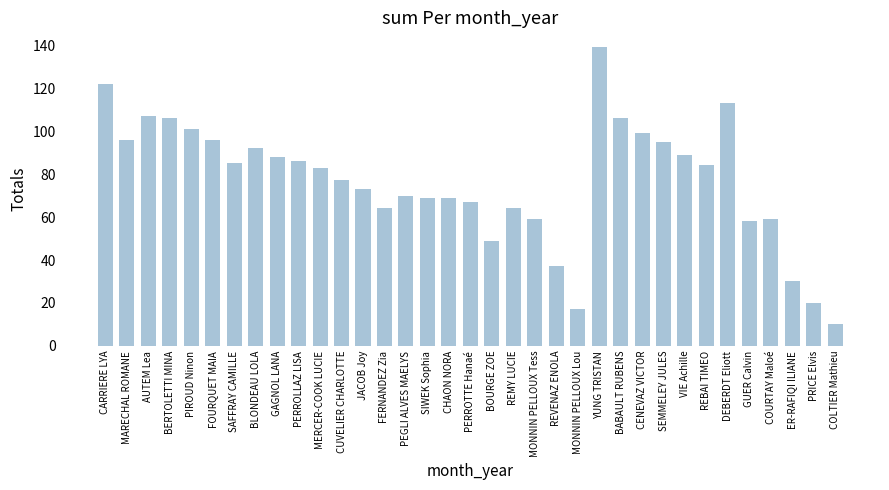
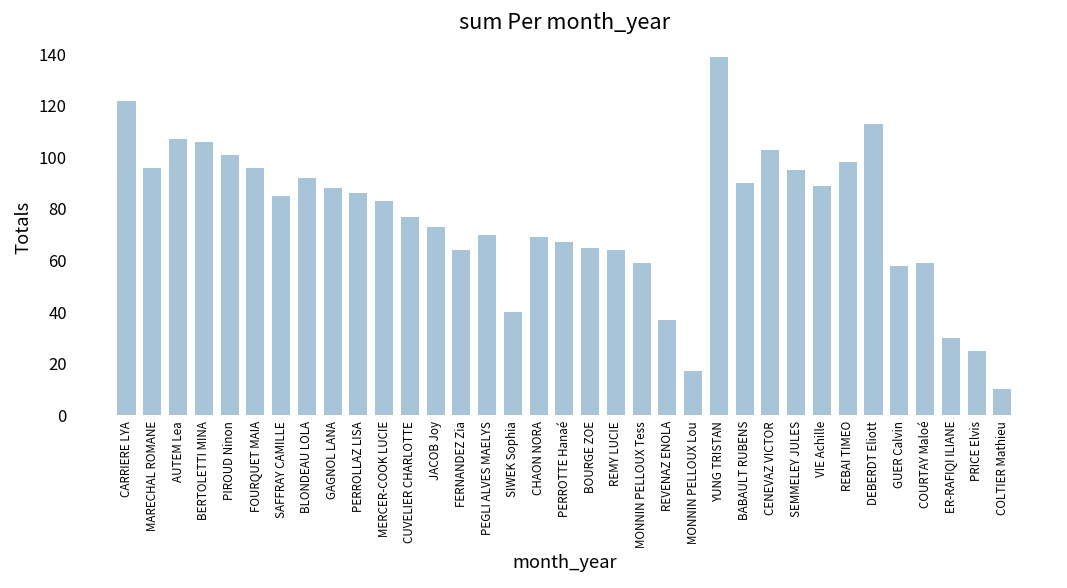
SIWEK Sophia: 69 -> 40
BOURGE ZOE: 49 -> 65
BABAULT RUBENS: 106 -> 90
CENEVAZ VICTOR: 99 -> 103
REBAI TIMEO: 84 -> 98
PRICE Elvis: 20 -> 25
